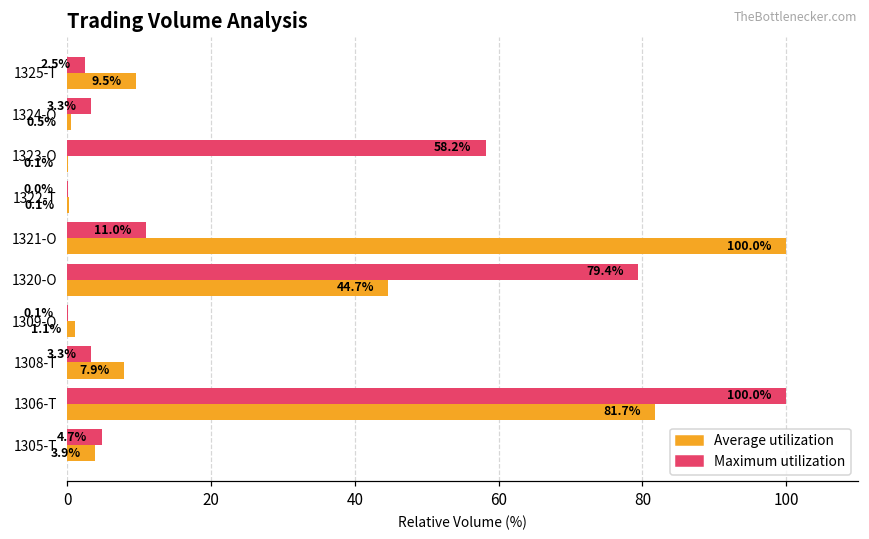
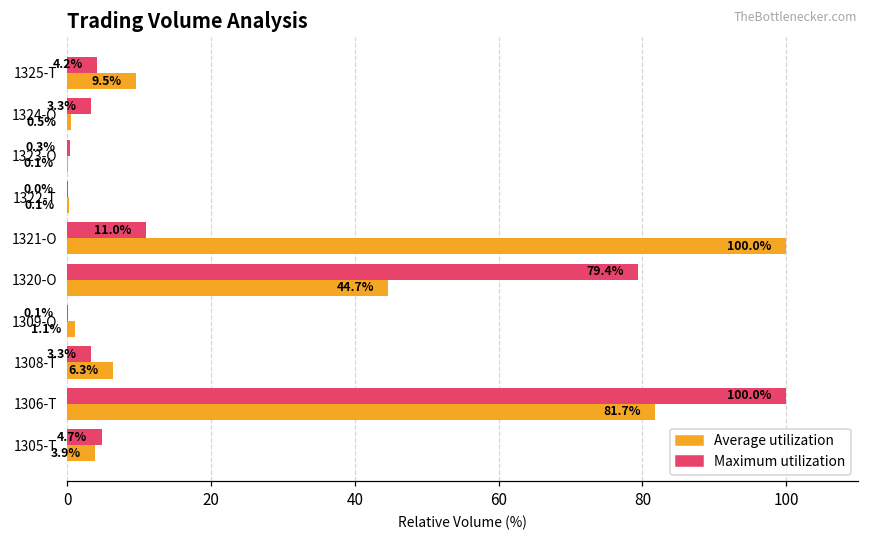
Maximum utilization, 1325-T: 2.5% -> 4.2%
Maximum utilization, 1323-O: 58.2% -> 0.3%
Average utilization, 1308-T: 7.9% -> 6.3%
